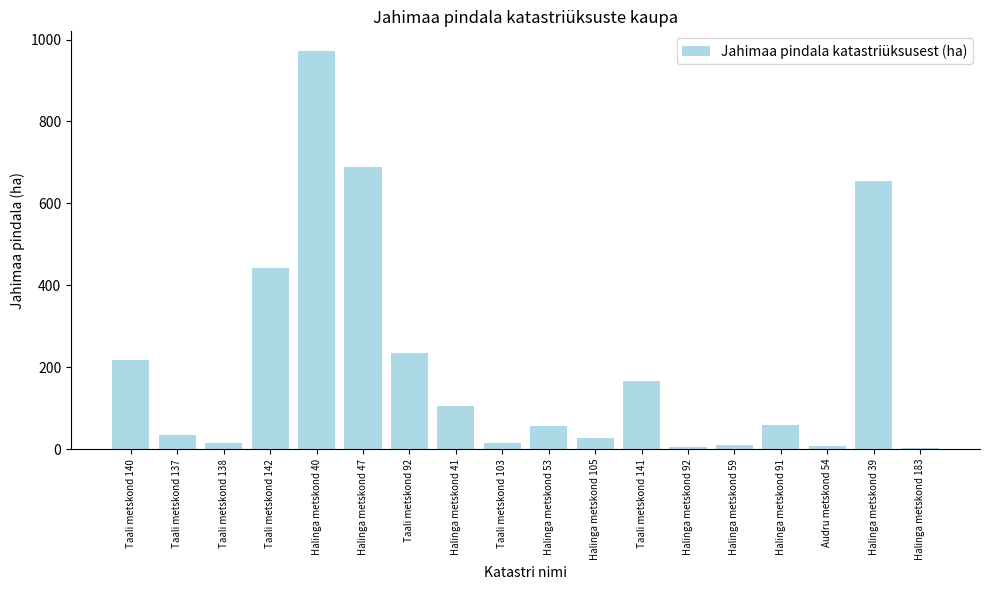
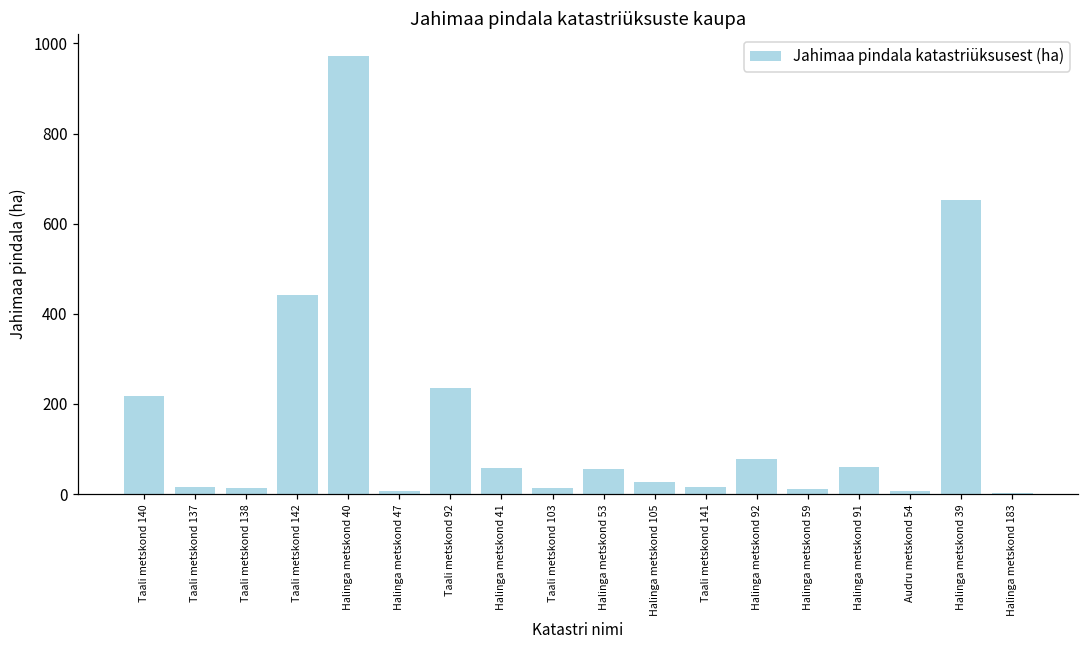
Taali metskond 137: 30 -> 10
Halinga metskond 47: 690 -> 10
Halinga metskond 41: 110 -> 60
Taali metskond 141: 170 -> 10
Halinga metskond 92: 0 -> 80
